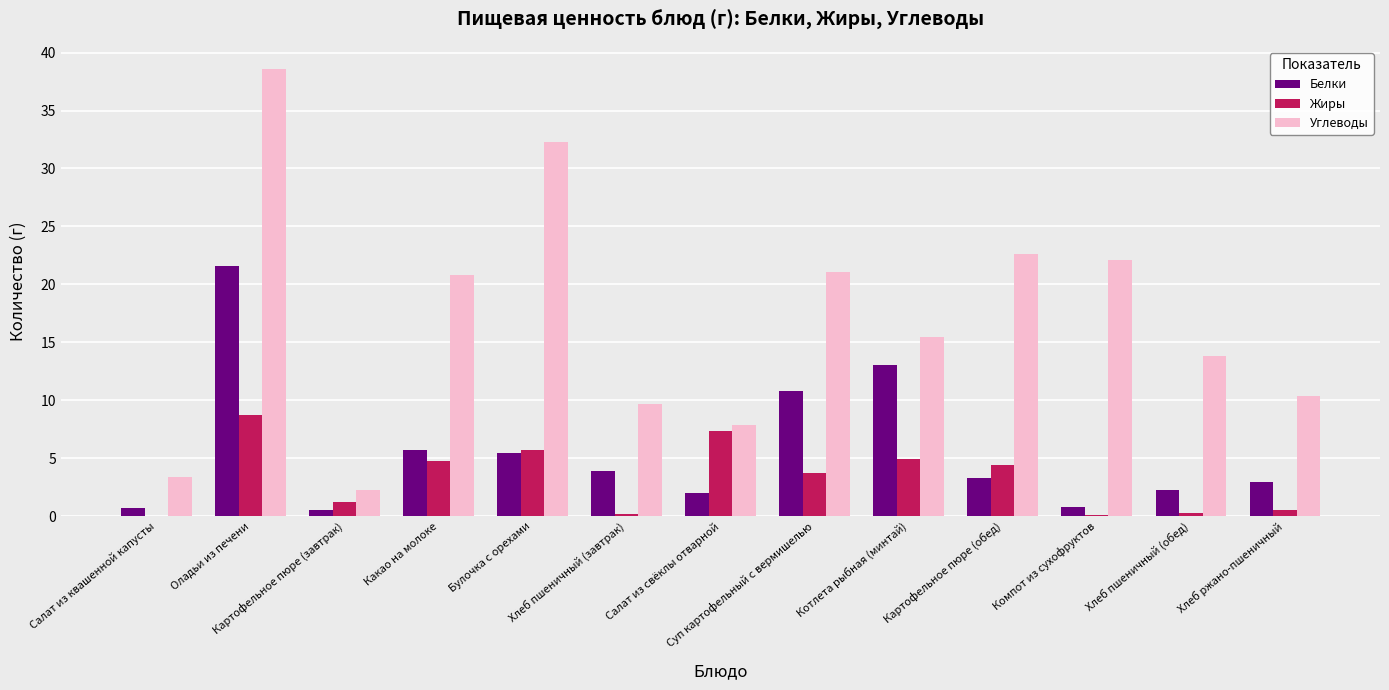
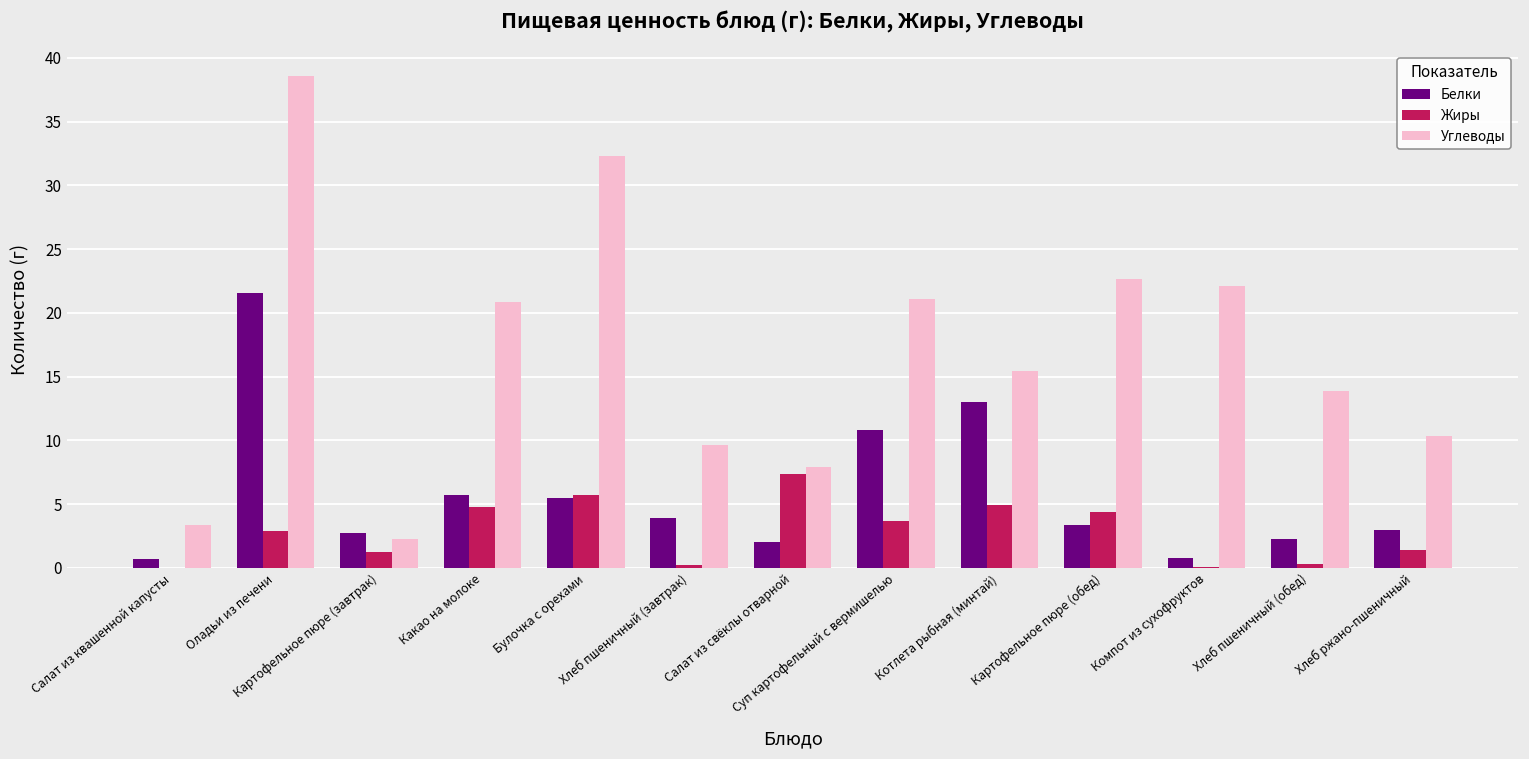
Жиры, Оладьи из печени: 8.7 -> 2.9
Белки, Картофельное пюре (завтрак): 0.6 -> 2.7
Жиры, Хлеб ржано-пшеничный: 0.5 -> 1.4
